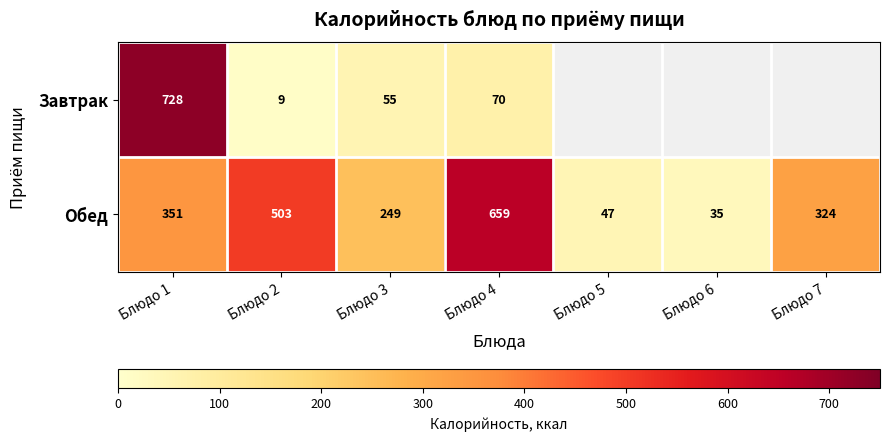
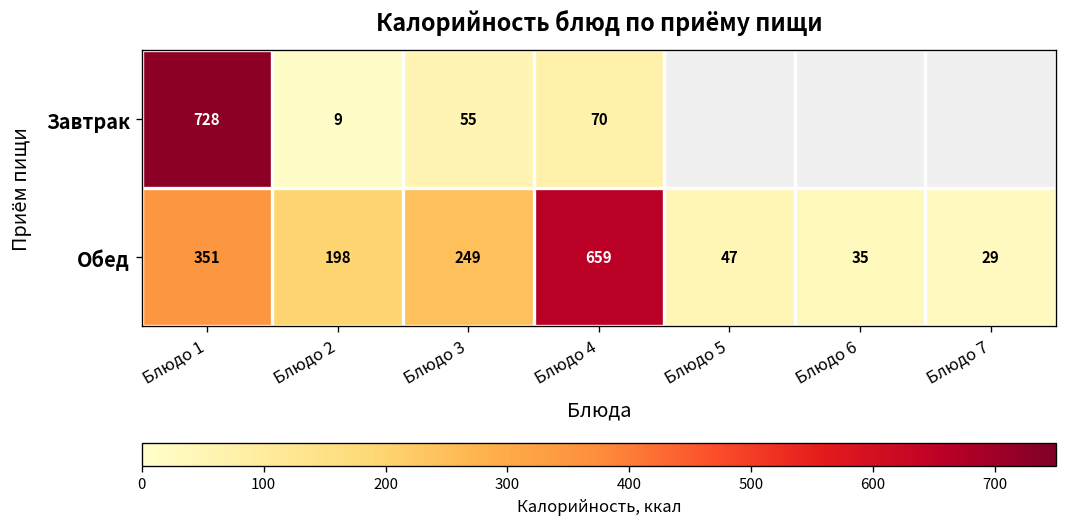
Обед, Блюдо 2: 503 -> 198
Обед, Блюдо 7: 324 -> 29
